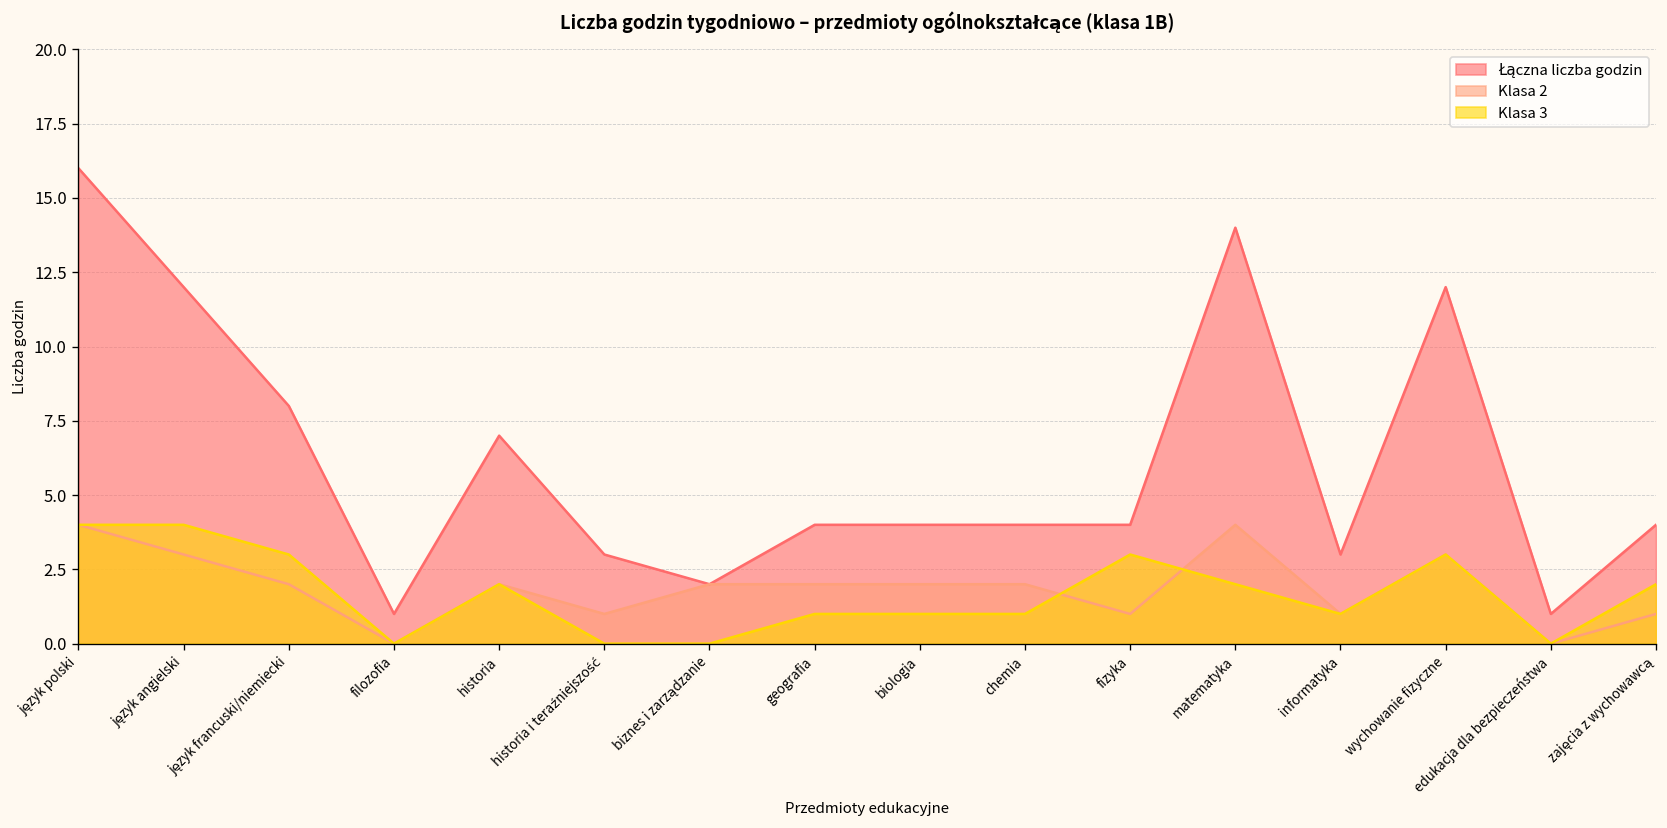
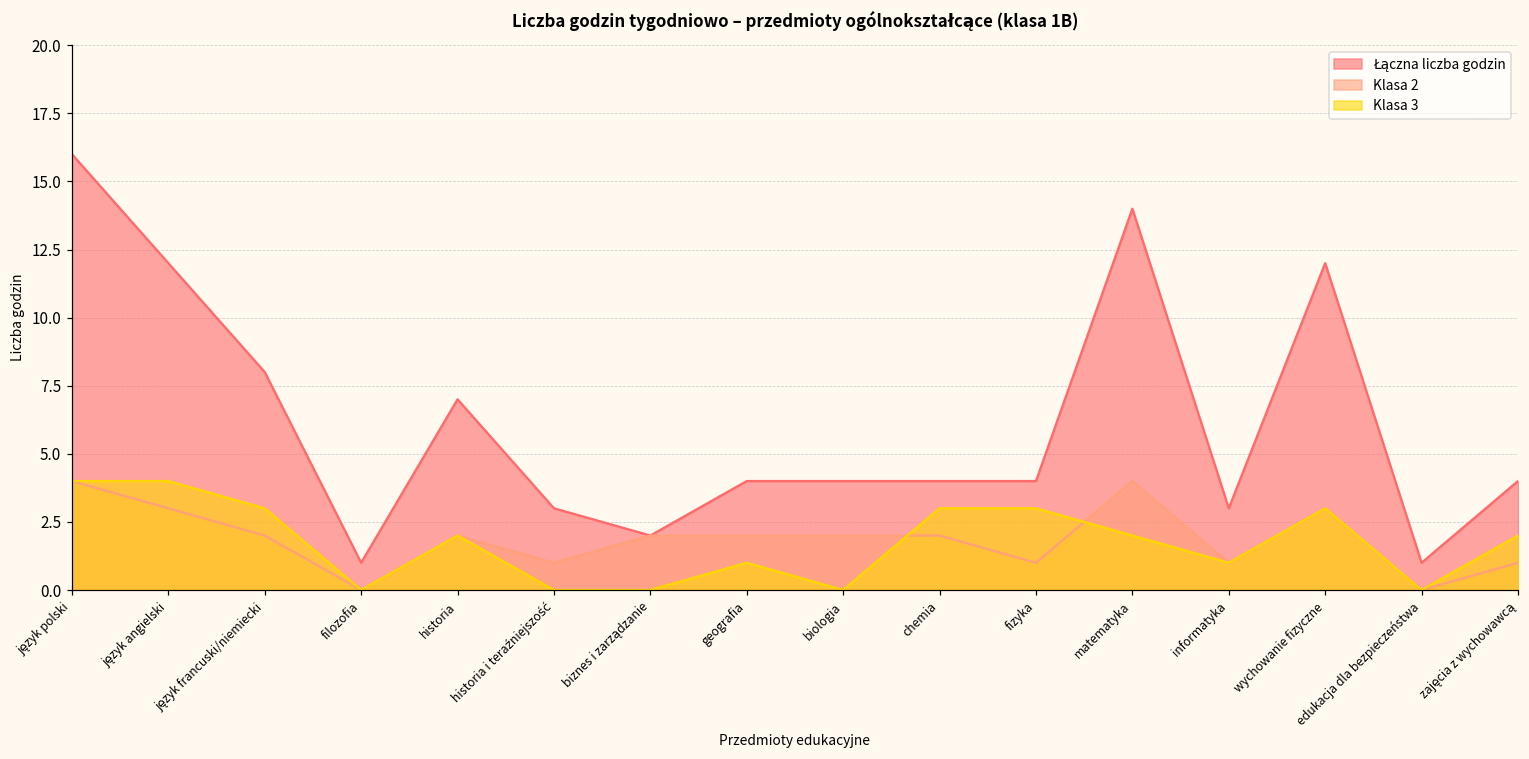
Klasa 3, biologia: 1 -> 0
Klasa 3, chemia: 1 -> 3
